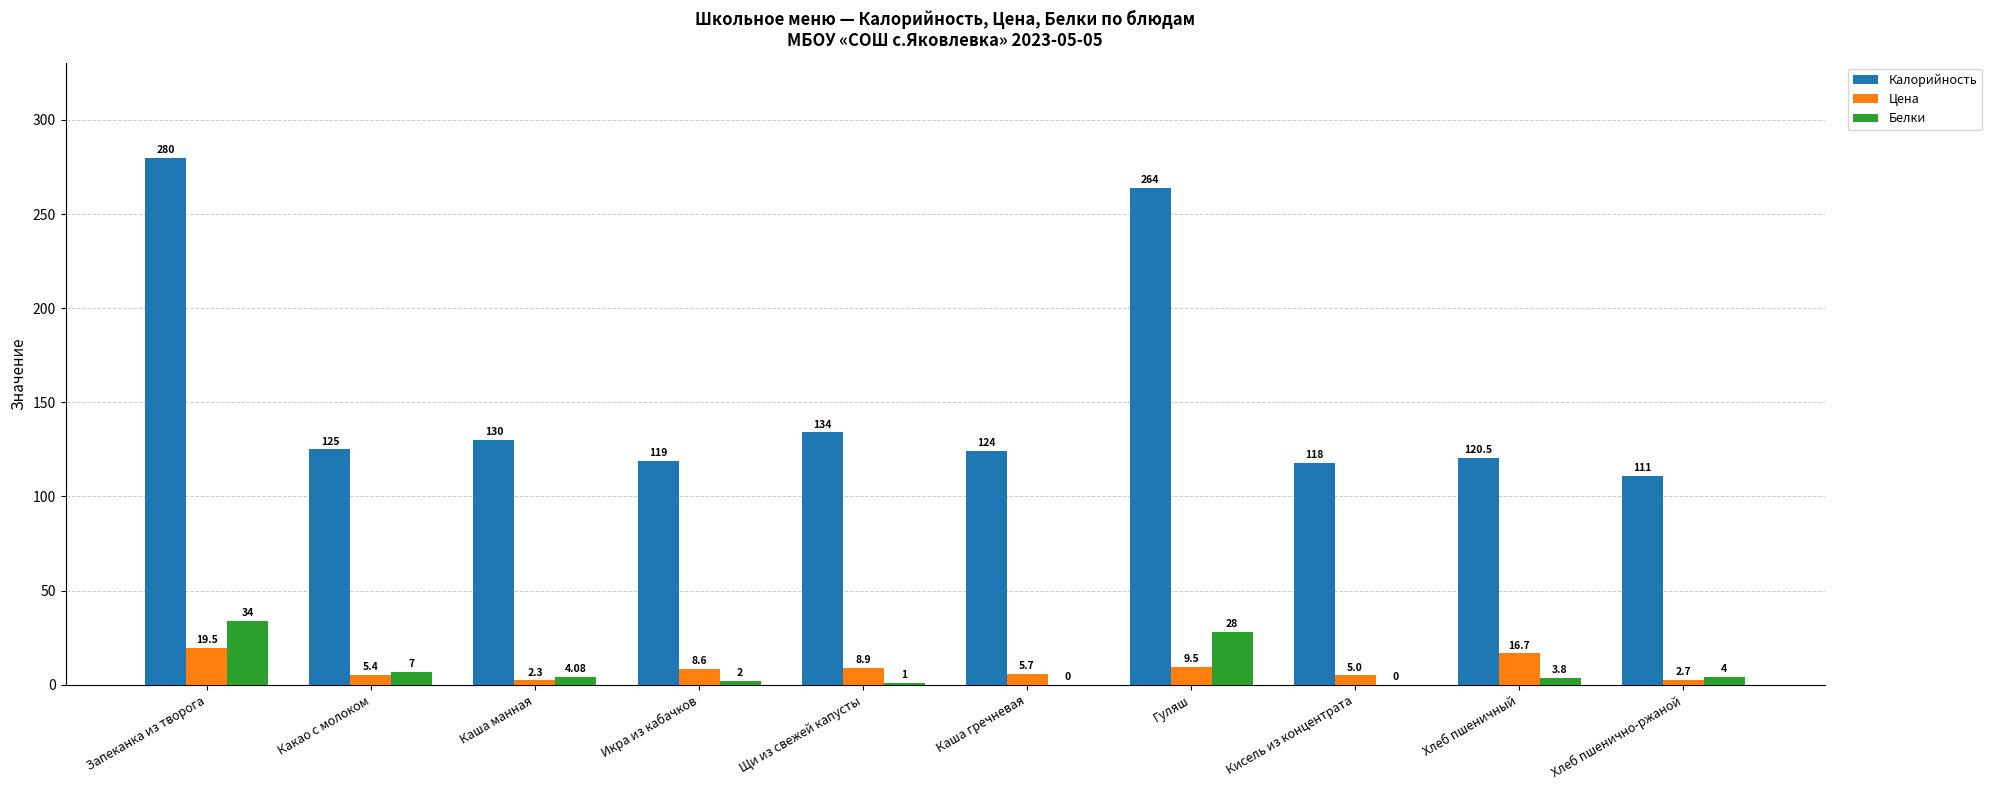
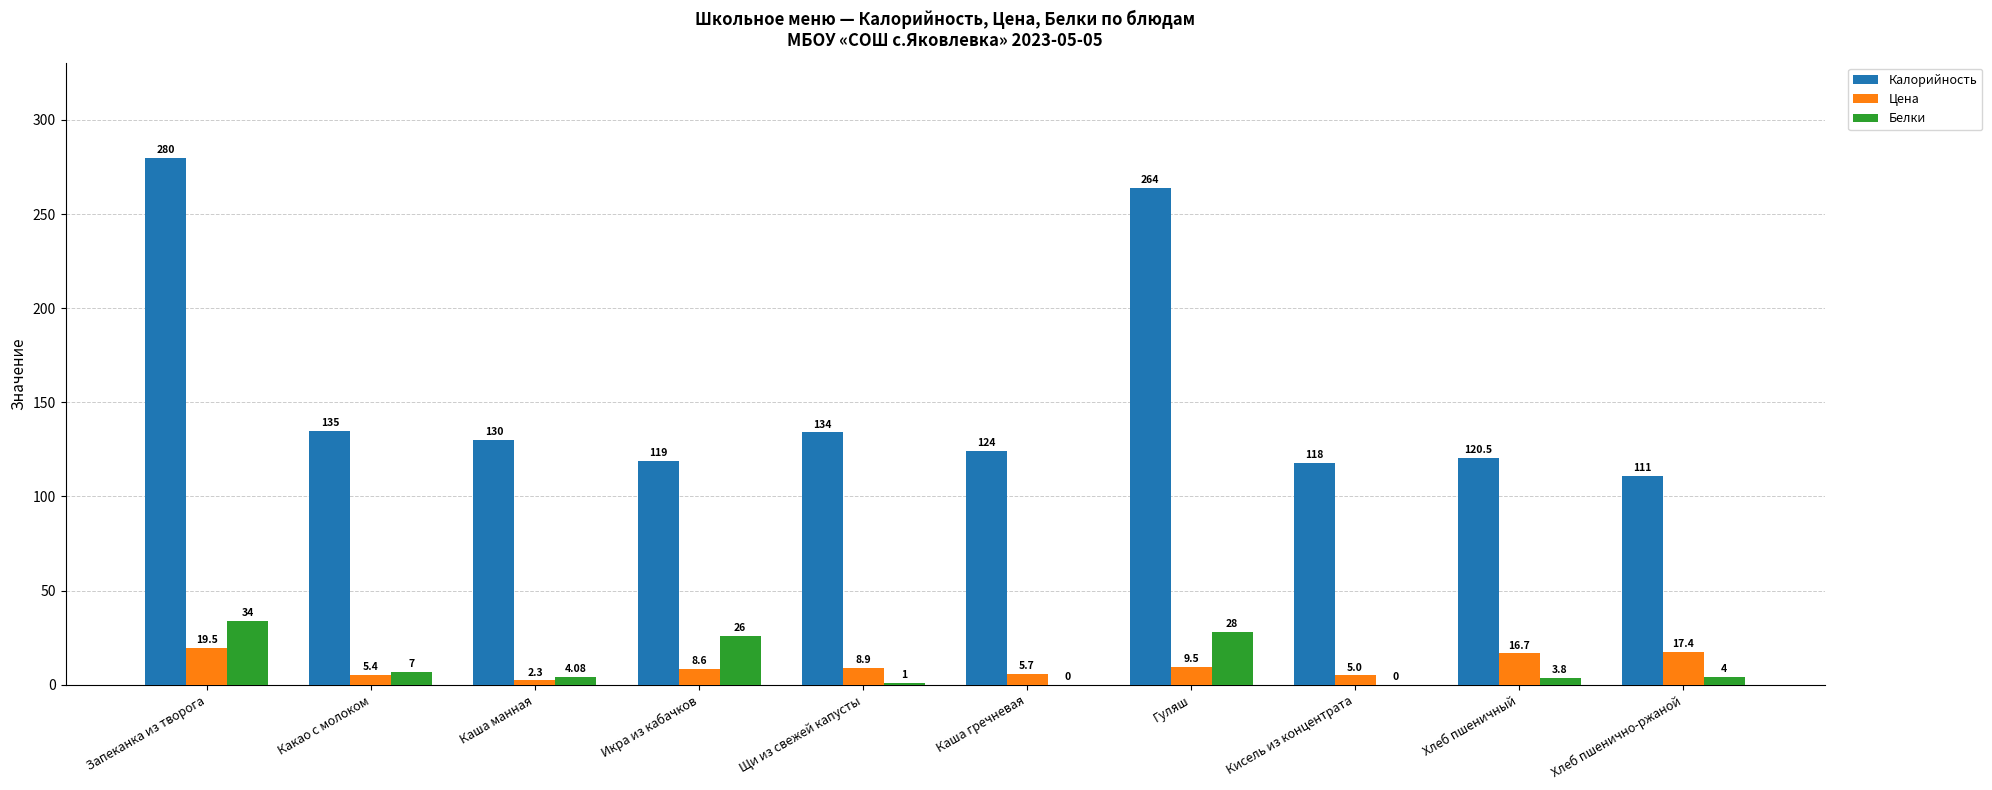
Калорийность, Какао с молоком: 125 -> 135
Белки, Икра из кабачков: 2 -> 26
Цена, Хлеб пшенично-ржаной: 2.7 -> 17.4
